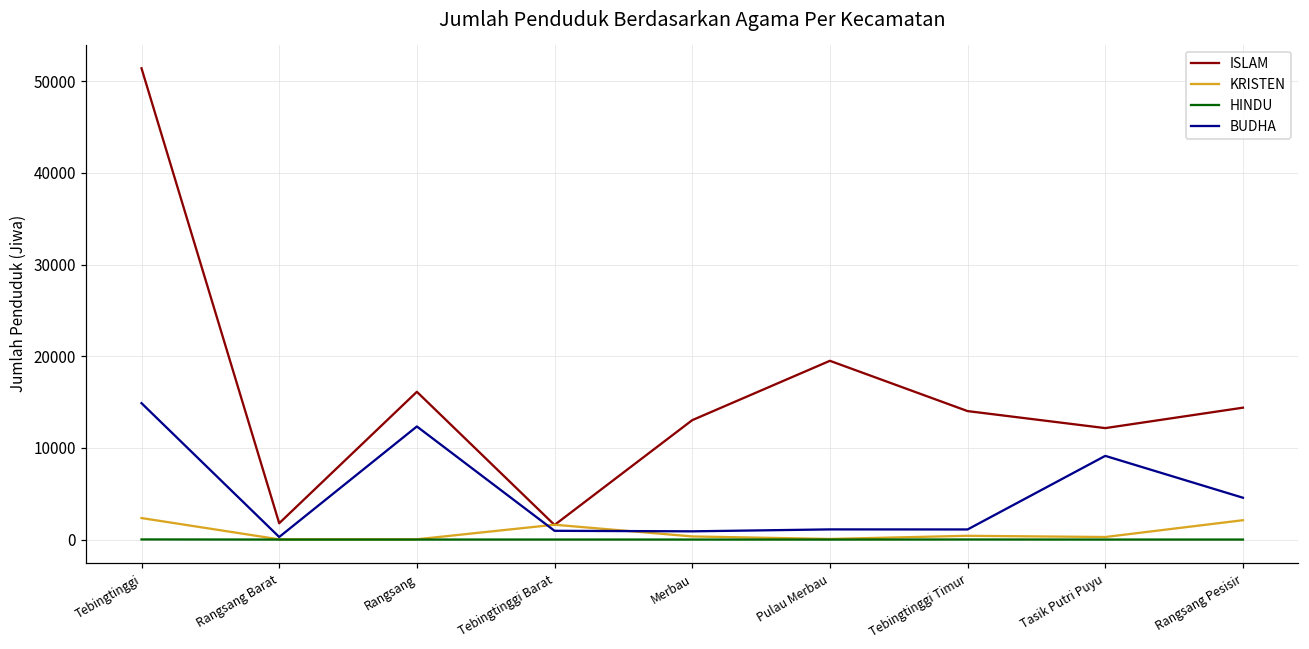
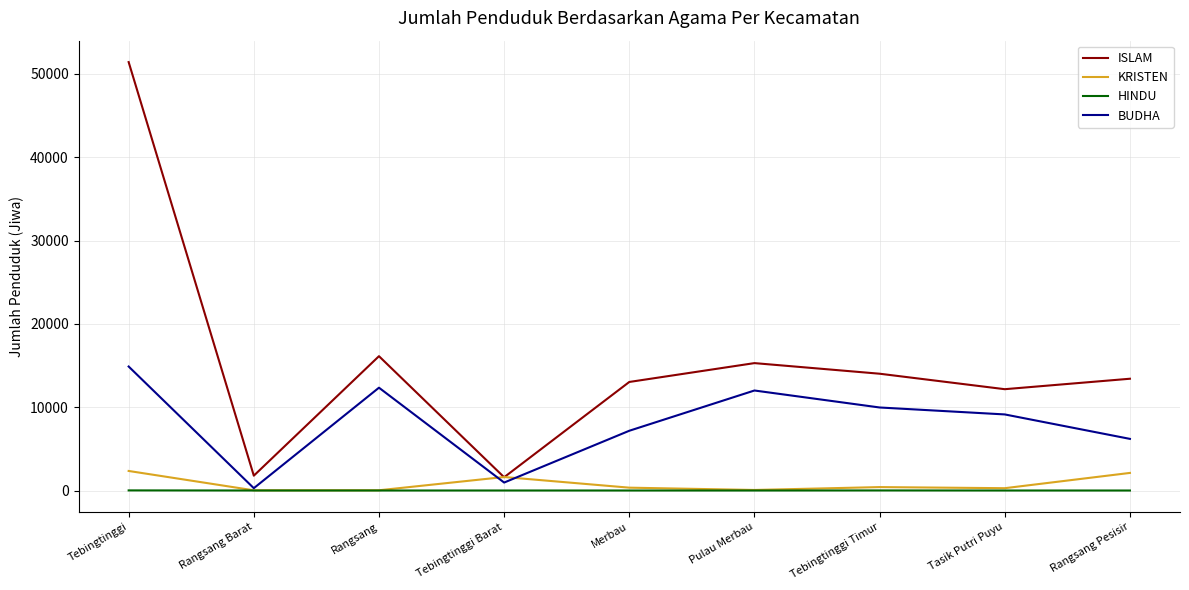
BUDHA, Merbau: 1000 -> 7000
ISLAM, Pulau Merbau: 20000 -> 15000
BUDHA, Pulau Merbau: 1000 -> 12000
BUDHA, Tebingtinggi Timur: 1000 -> 10000
ISLAM, Rangsang Pesisir: 14000 -> 13000
BUDHA, Rangsang Pesisir: 5000 -> 6000
